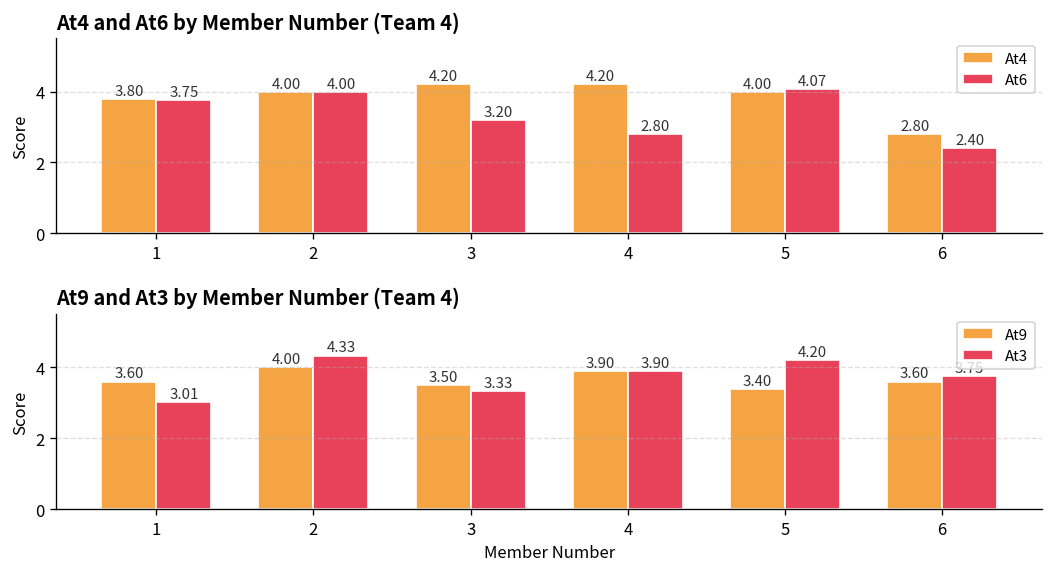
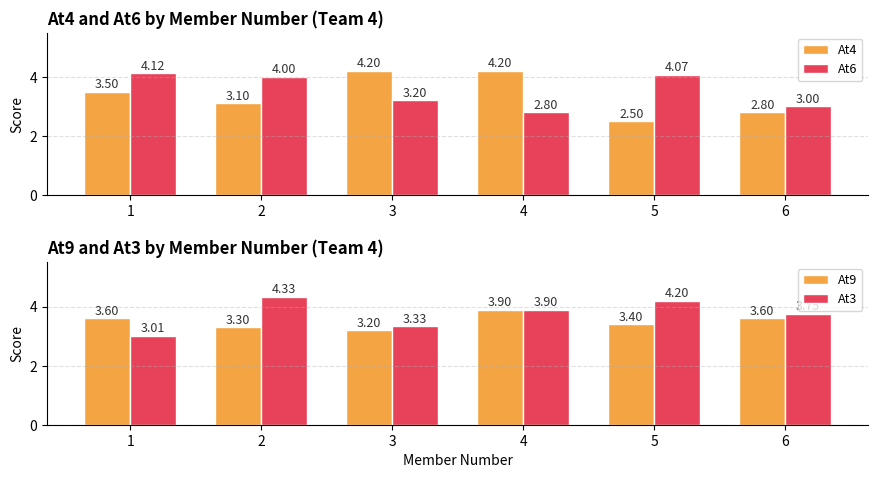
At4 and At6 by Member Number (Team 4), At4, 1: 3.80 -> 3.50
At4 and At6 by Member Number (Team 4), At6, 1: 3.75 -> 4.12
At4 and At6 by Member Number (Team 4), At4, 2: 4.00 -> 3.10
At4 and At6 by Member Number (Team 4), At4, 5: 4.00 -> 2.50
At4 and At6 by Member Number (Team 4), At6, 6: 2.40 -> 3.00
At9 and At3 by Member Number (Team 4), At9, 2: 4.00 -> 3.30
At9 and At3 by Member Number (Team 4), At9, 3: 3.50 -> 3.20
